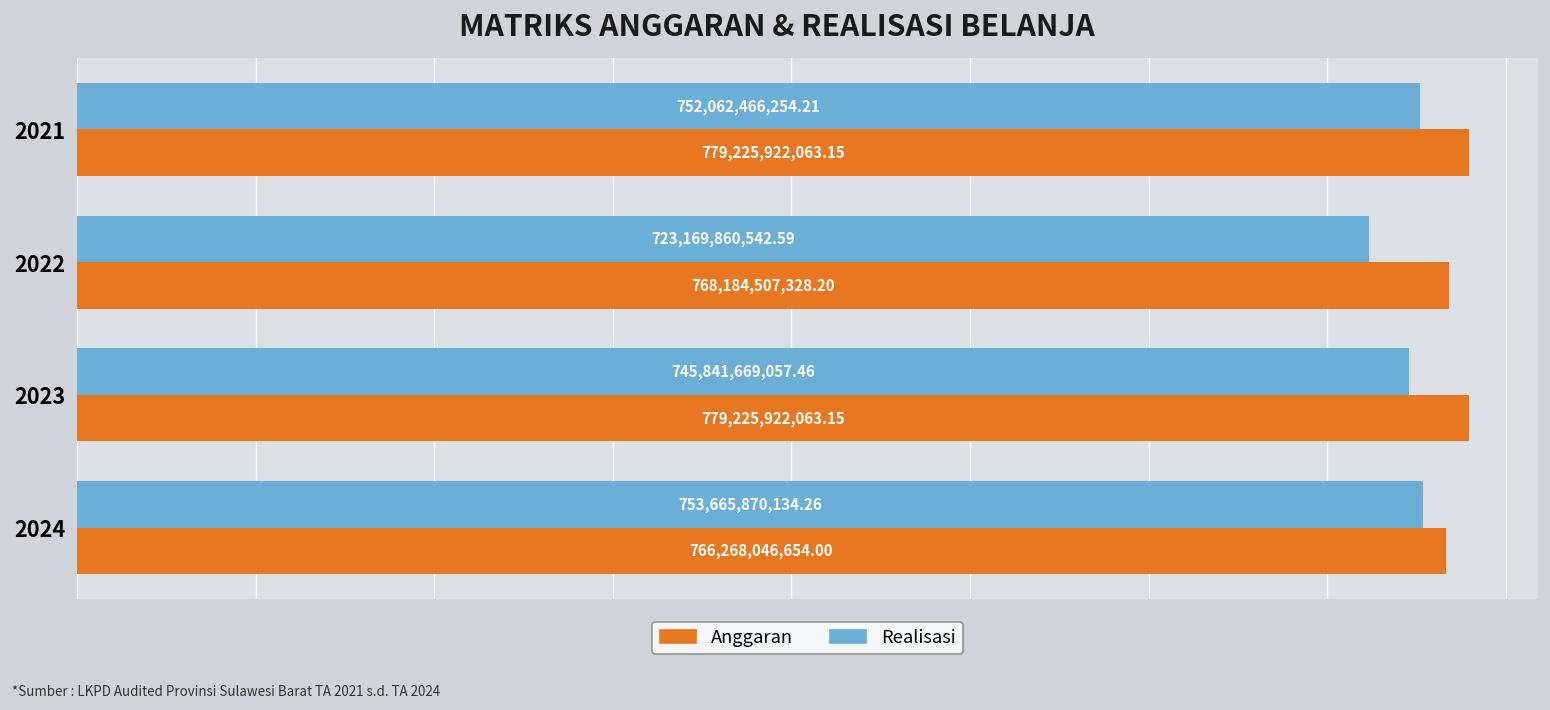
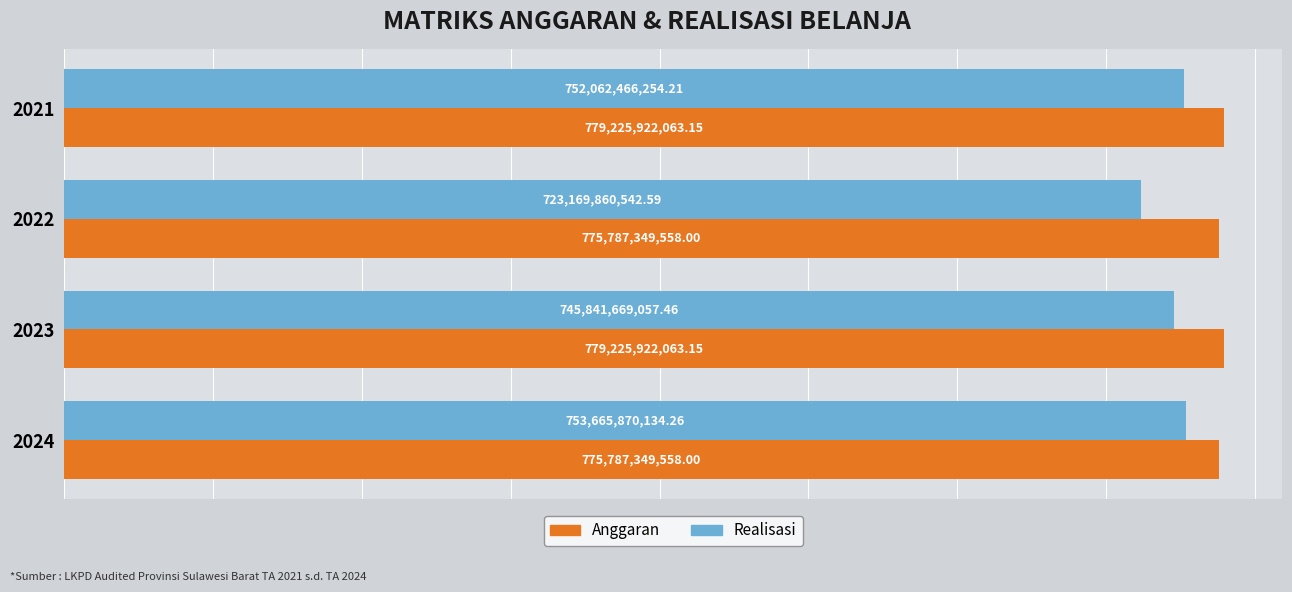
Anggaran, 2022: 768,184,507,328.20 -> 775,787,349,558.00
Anggaran, 2024: 766,268,046,654.00 -> 775,787,349,558.00
